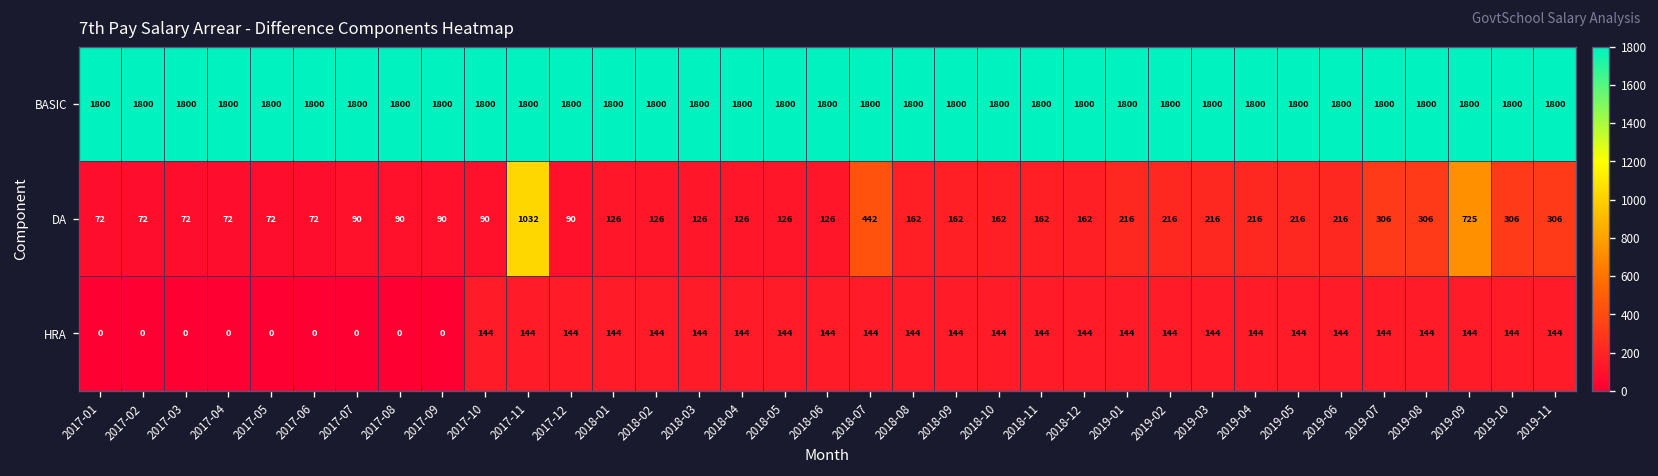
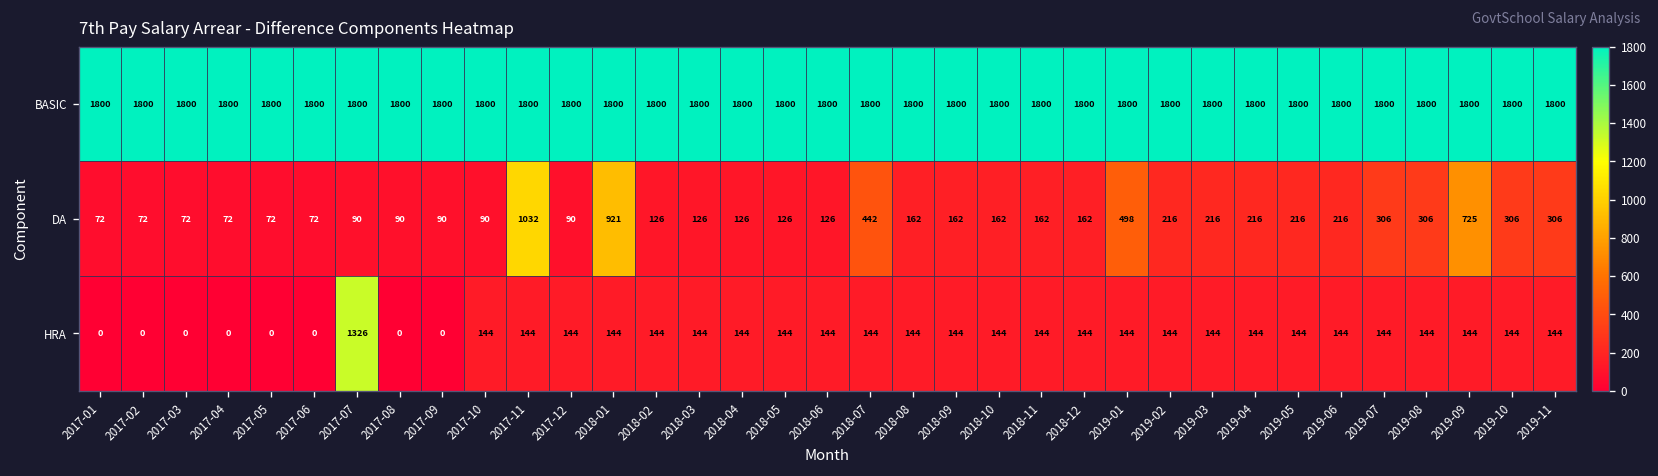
DA, 2018-01: 126 -> 921
DA, 2019-01: 216 -> 498
HRA, 2017-07: 0 -> 1326
